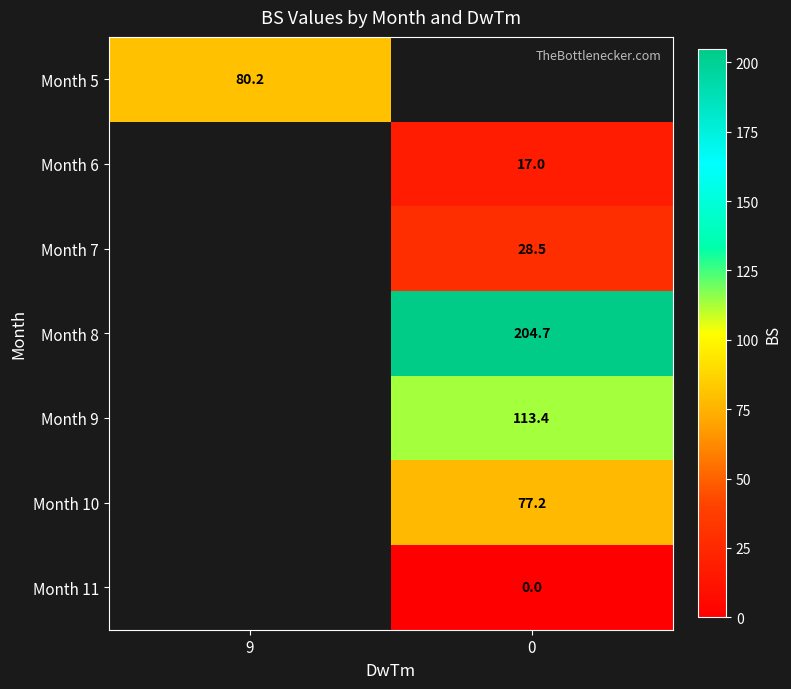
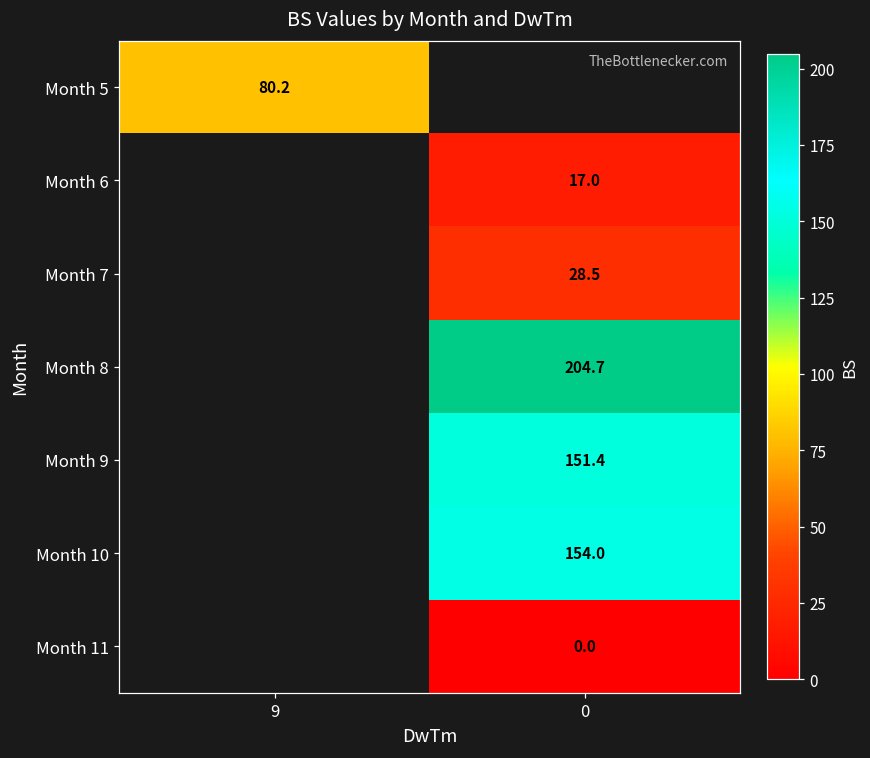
Month 9, 0: 113.4 -> 151.4
Month 10, 0: 77.2 -> 154.0
